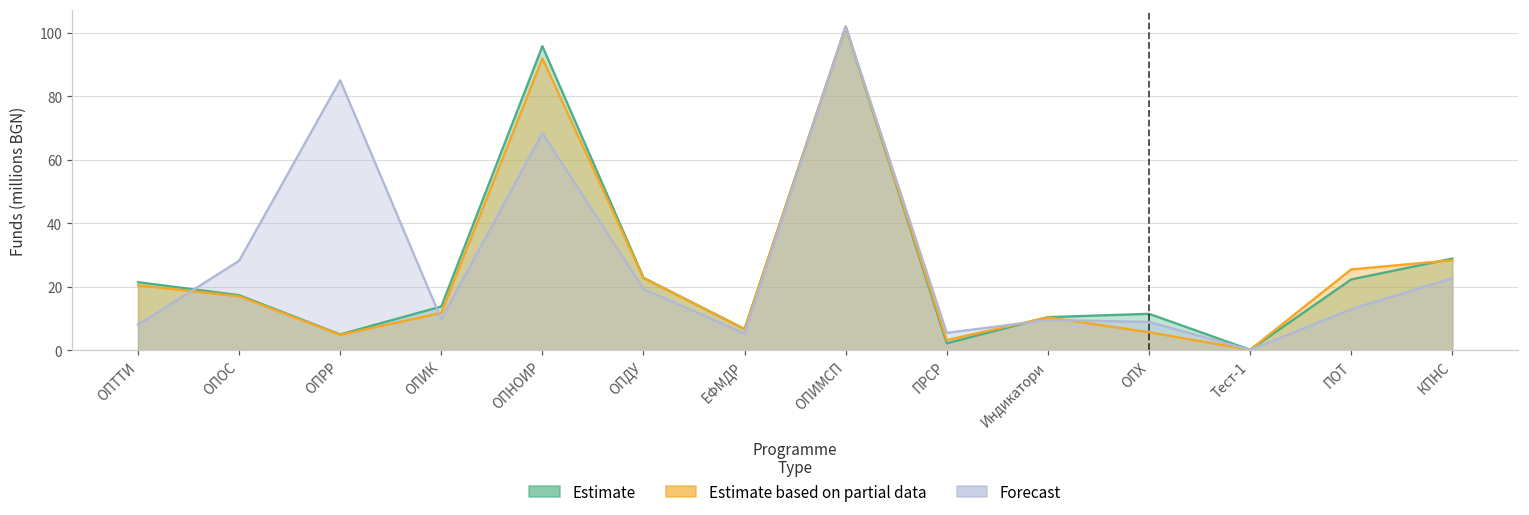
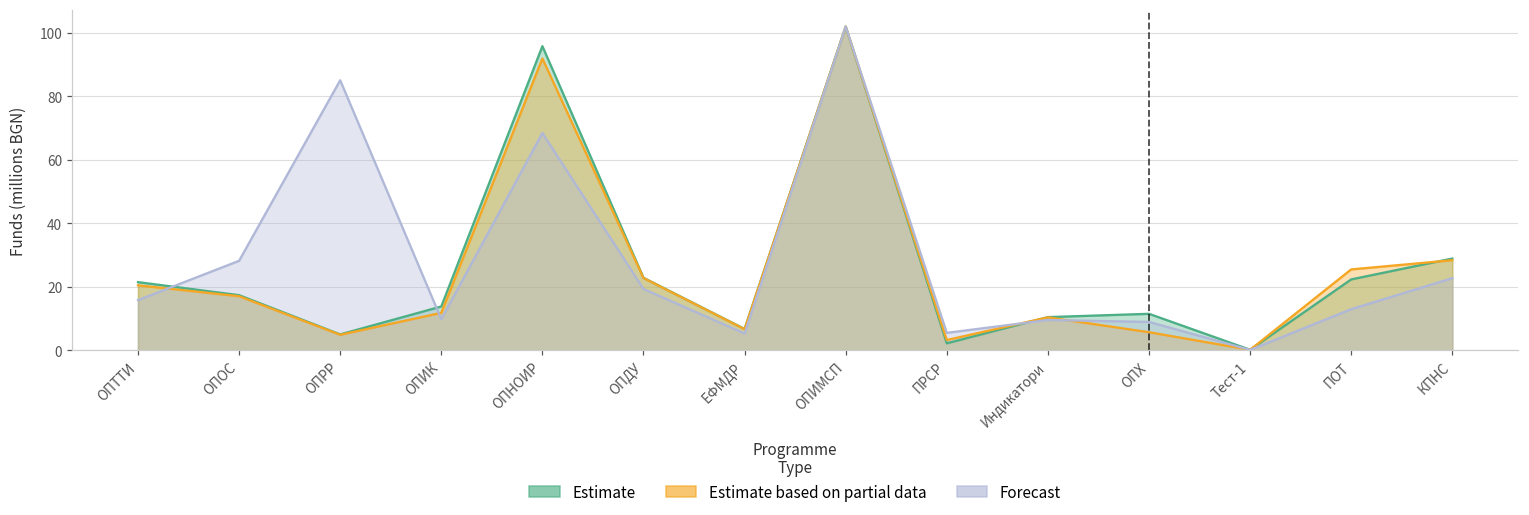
Forecast, ОПТТИ: 8 -> 16
